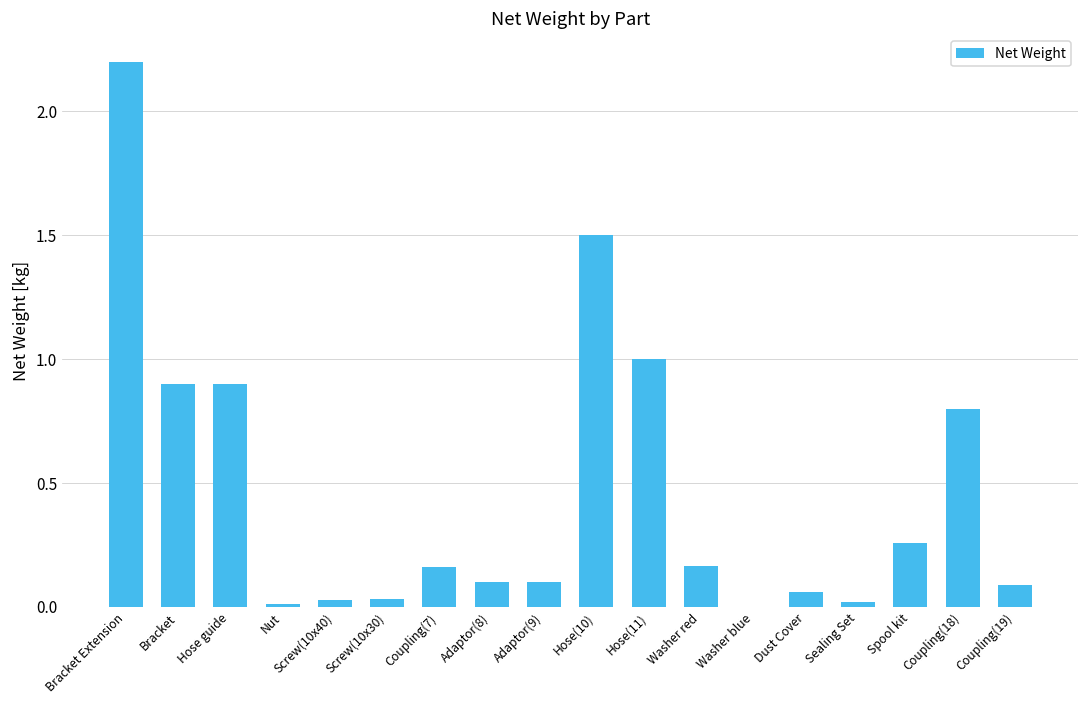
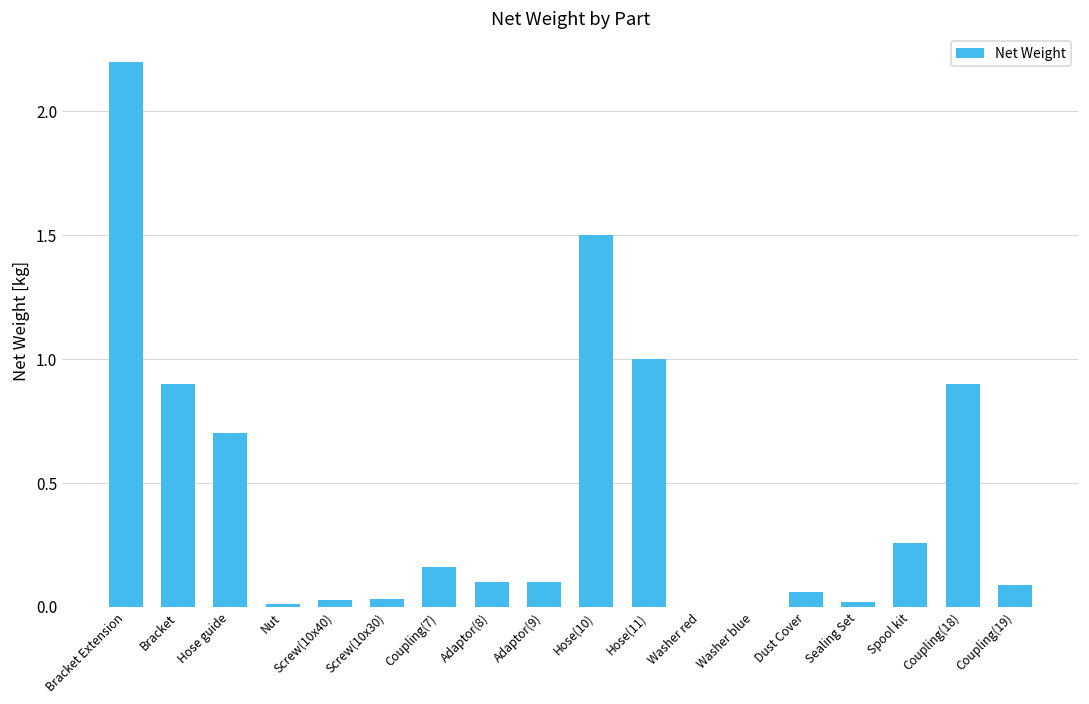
Hose guide: 0.9 -> 0.7
Washer red: 0.17 -> 0.00
Coupling(18): 0.8 -> 0.9
